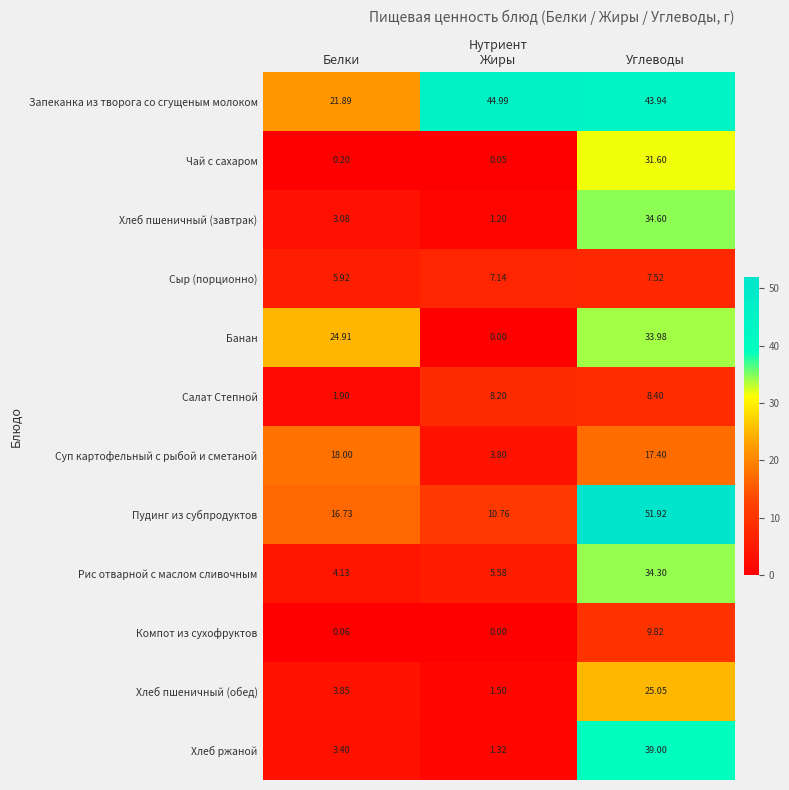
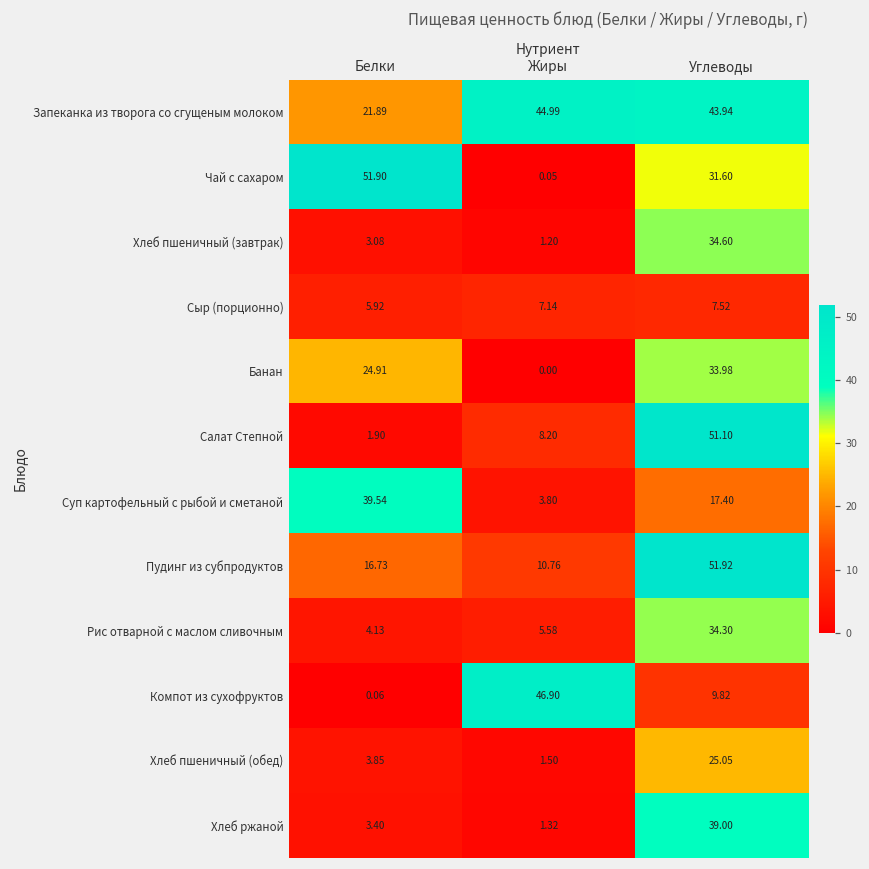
Чай с сахаром, Белки: 0.20 -> 51.90
Салат Степной, Углеводы: 8.40 -> 51.10
Суп картофельный с рыбой и сметаной, Белки: 18.00 -> 39.54
Компот из сухофруктов, Жиры: 0.00 -> 46.90
